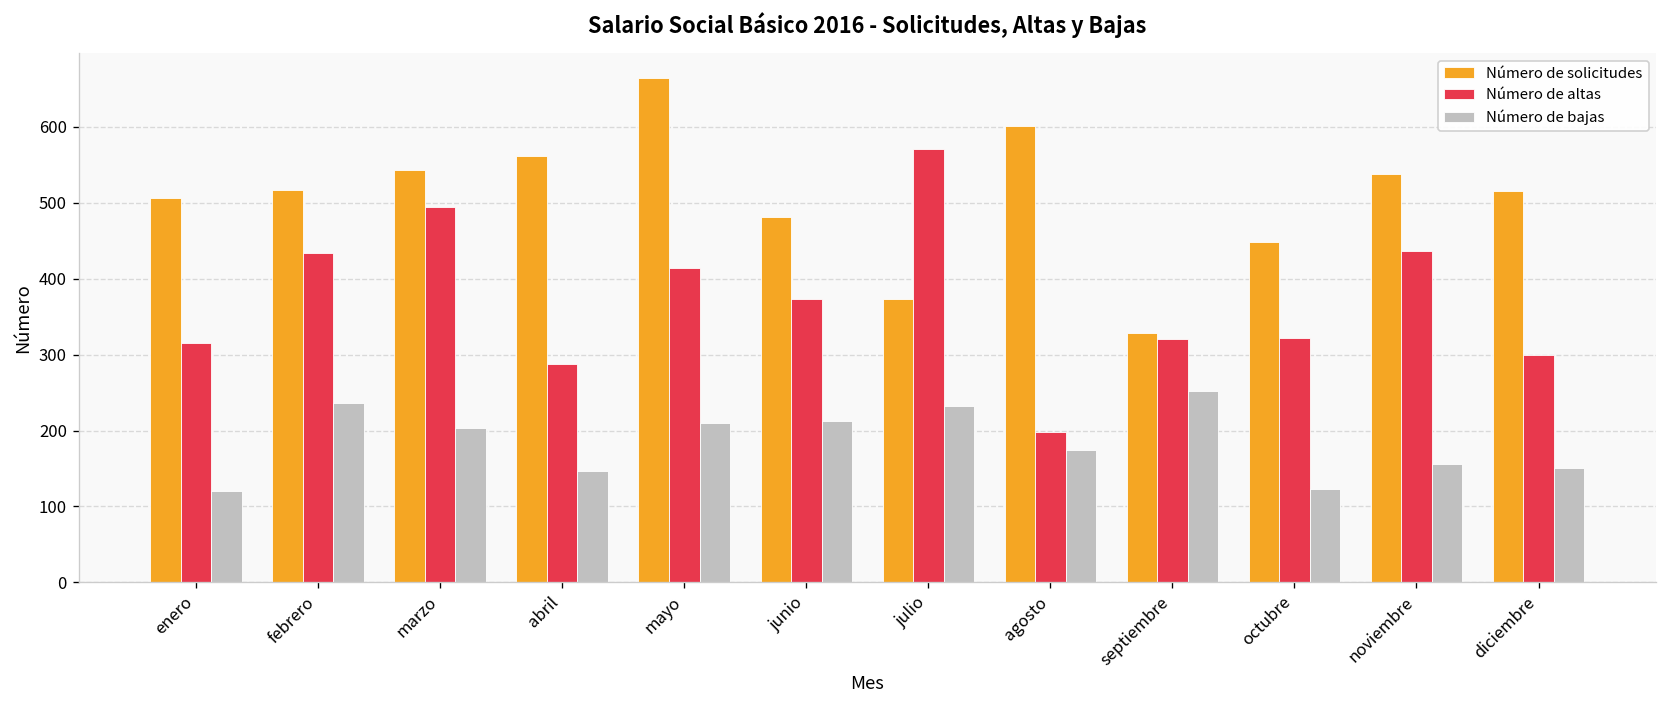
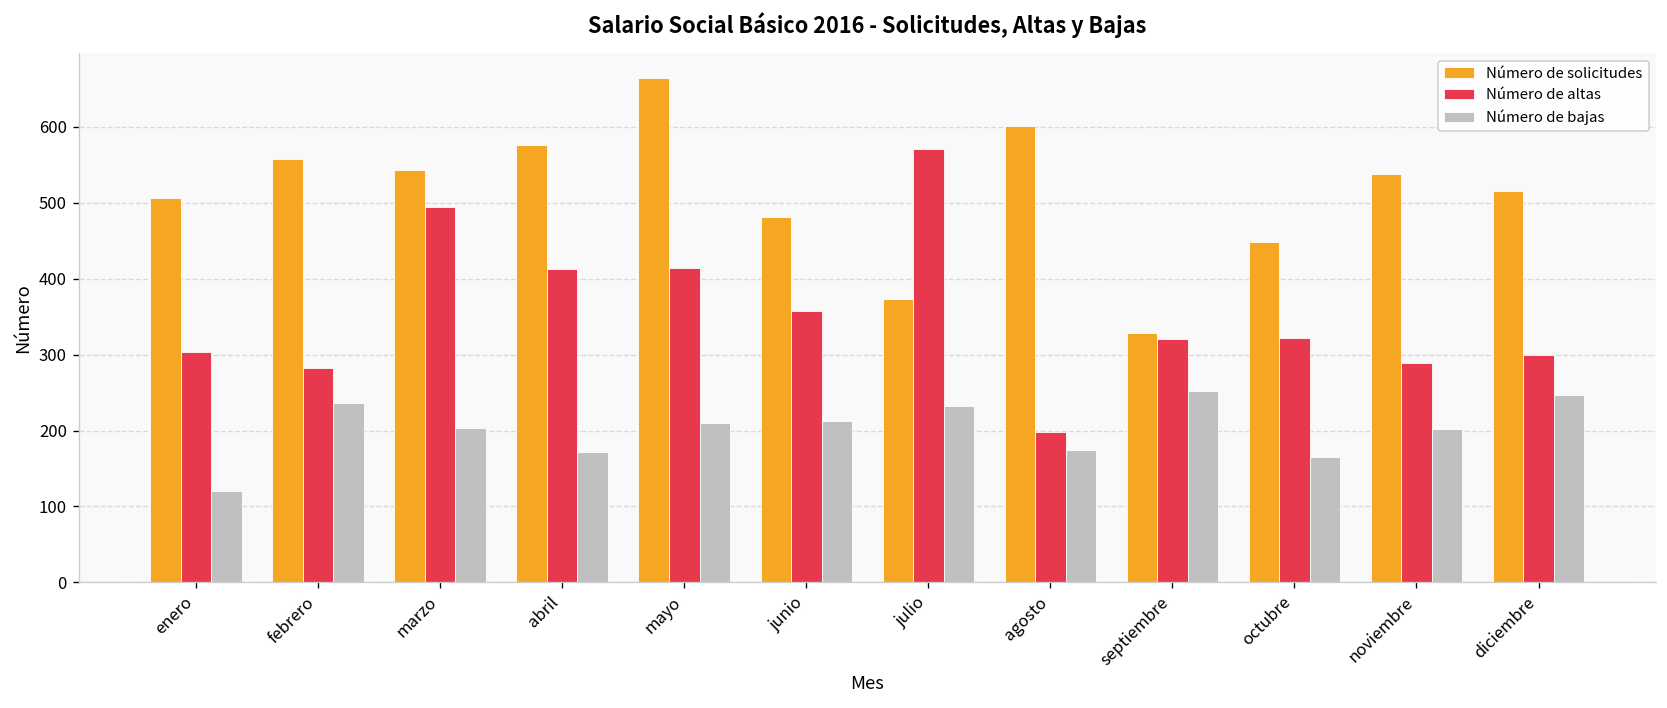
Número de altas, enero: 320 -> 300
Número de solicitudes, febrero: 520 -> 560
Número de altas, febrero: 430 -> 280
Número de solicitudes, abril: 560 -> 580
Número de altas, abril: 290 -> 410
Número de bajas, abril: 150 -> 170
Número de altas, junio: 370 -> 360
Número de bajas, octubre: 120 -> 170
Número de altas, noviembre: 440 -> 290
Número de bajas, noviembre: 160 -> 200
Número de bajas, diciembre: 150 -> 250
